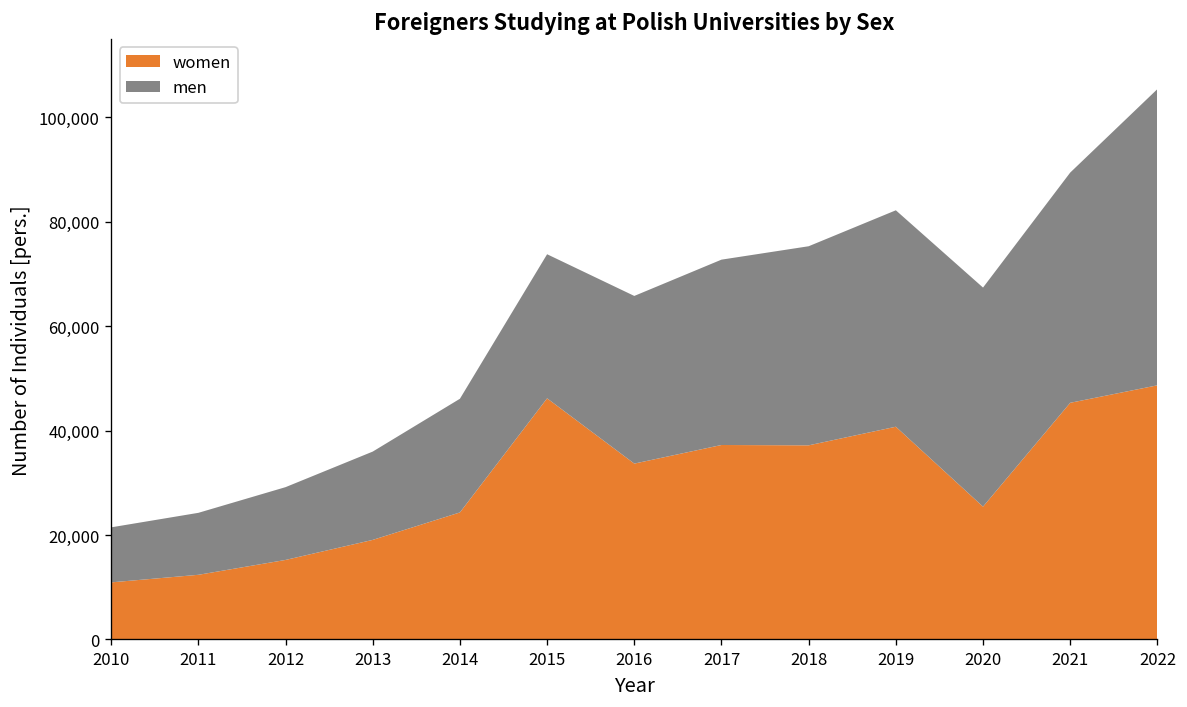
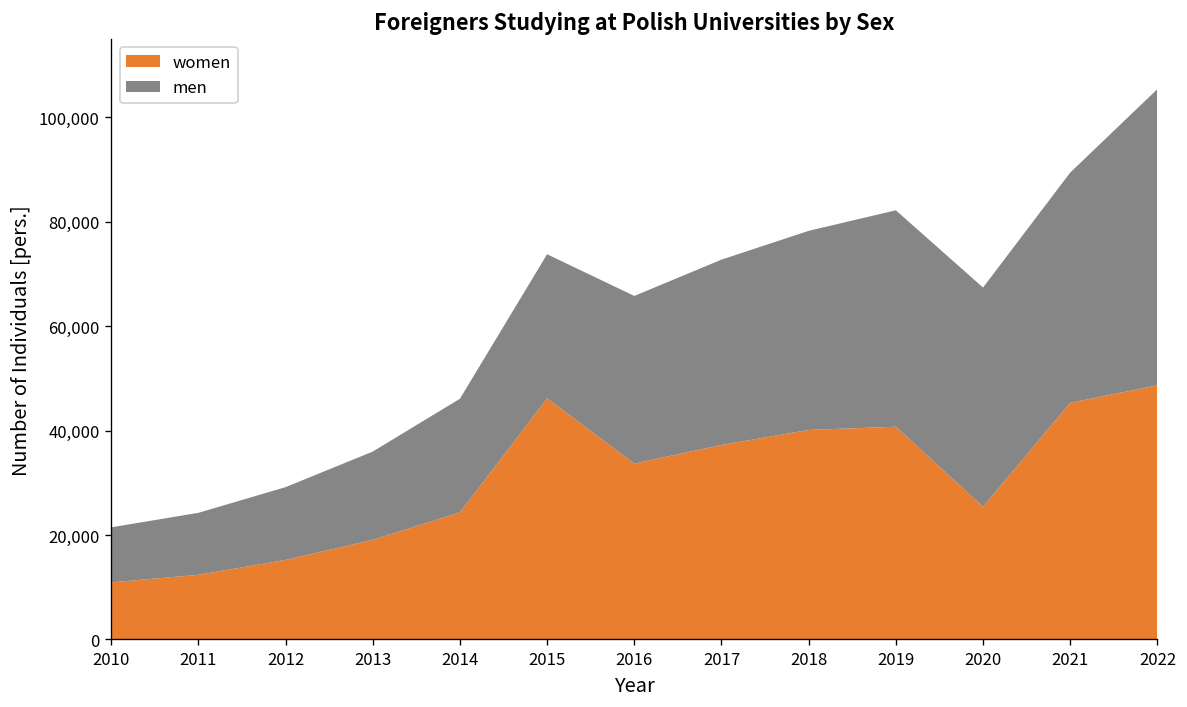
women, 2018: 37,000 -> 40,000
